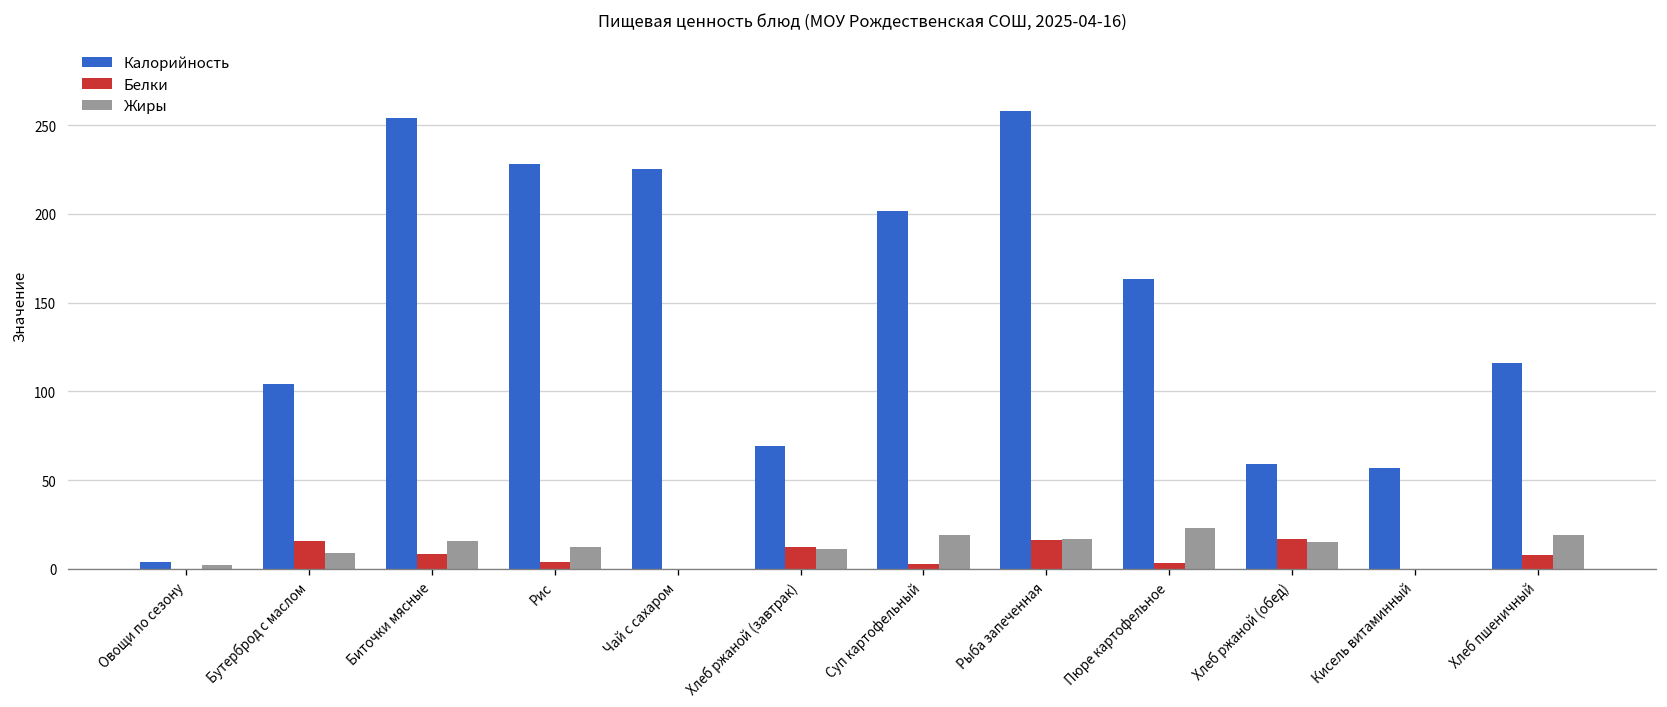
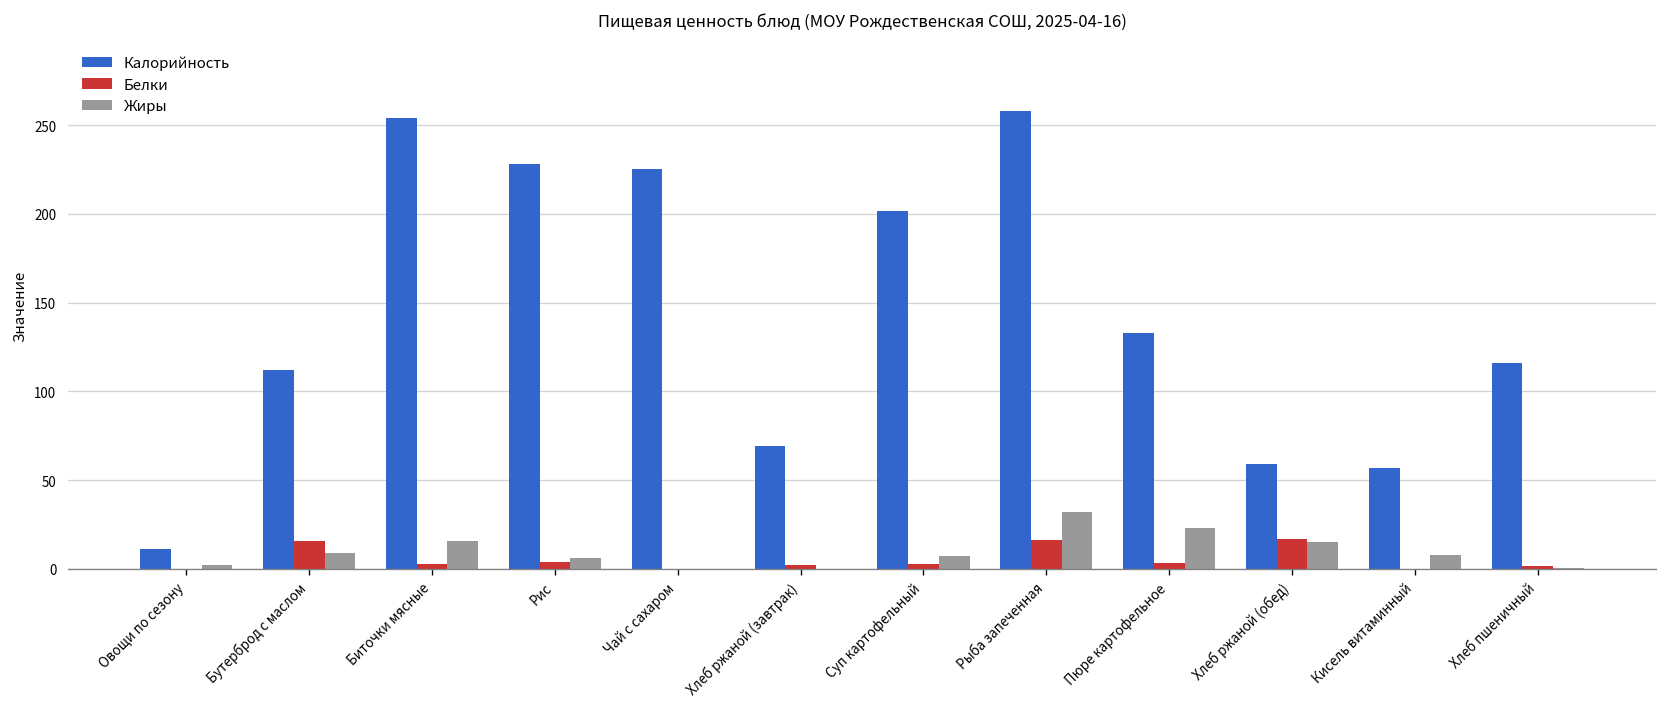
Калорийность, Овощи по сезону: 4 -> 11
Калорийность, Бутерброд с маслом: 104 -> 112
Белки, Биточки мясные: 8 -> 3
Жиры, Рис: 12 -> 6
Белки, Хлеб ржаной (завтрак): 12 -> 2
Жиры, Хлеб ржаной (завтрак): 11 -> 0
Жиры, Суп картофельный: 19 -> 7
Жиры, Рыба запеченная: 17 -> 32
Калорийность, Пюре картофельное: 164 -> 133
Жиры, Кисель витаминный: 0 -> 8
Белки, Хлеб пшеничный: 8 -> 2
Жиры, Хлеб пшеничный: 19 -> 0
